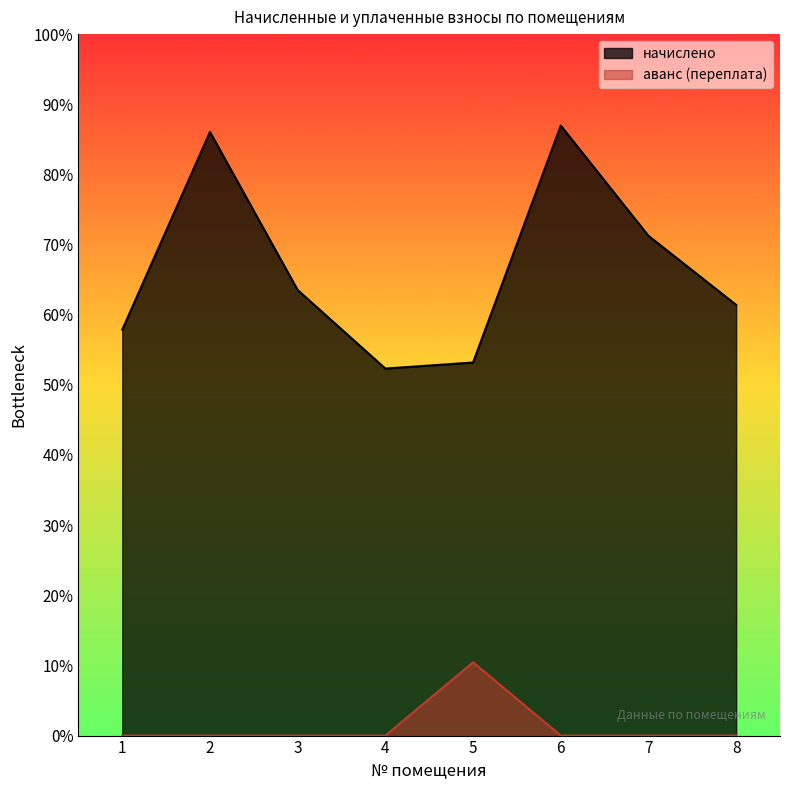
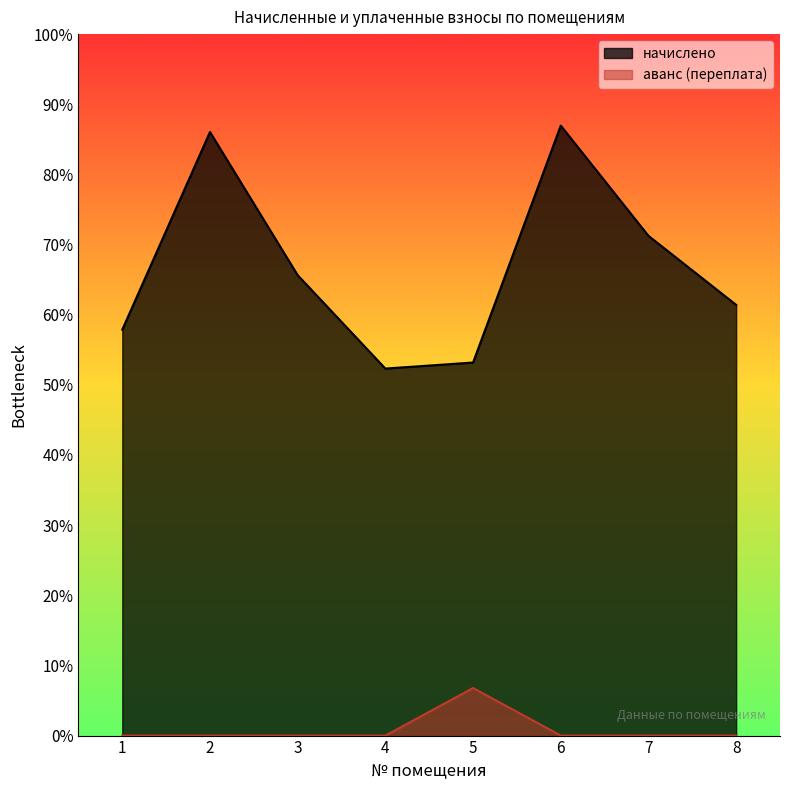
начислено, 3: 64% -> 66%
аванс (переплата), 5: 10% -> 7%
